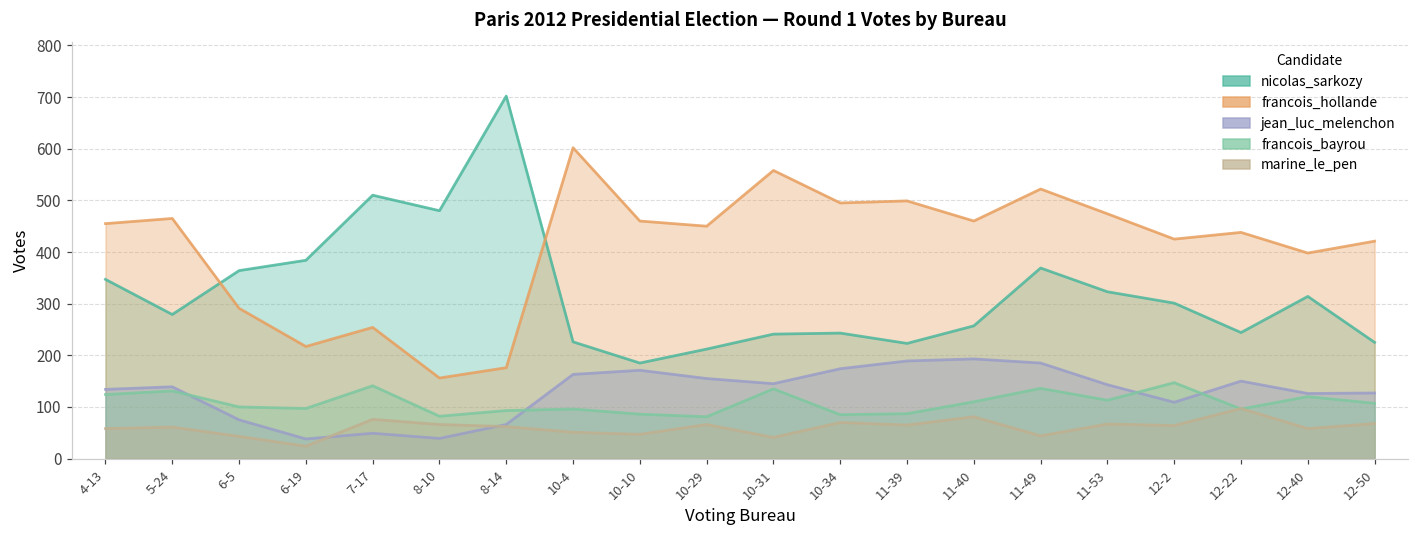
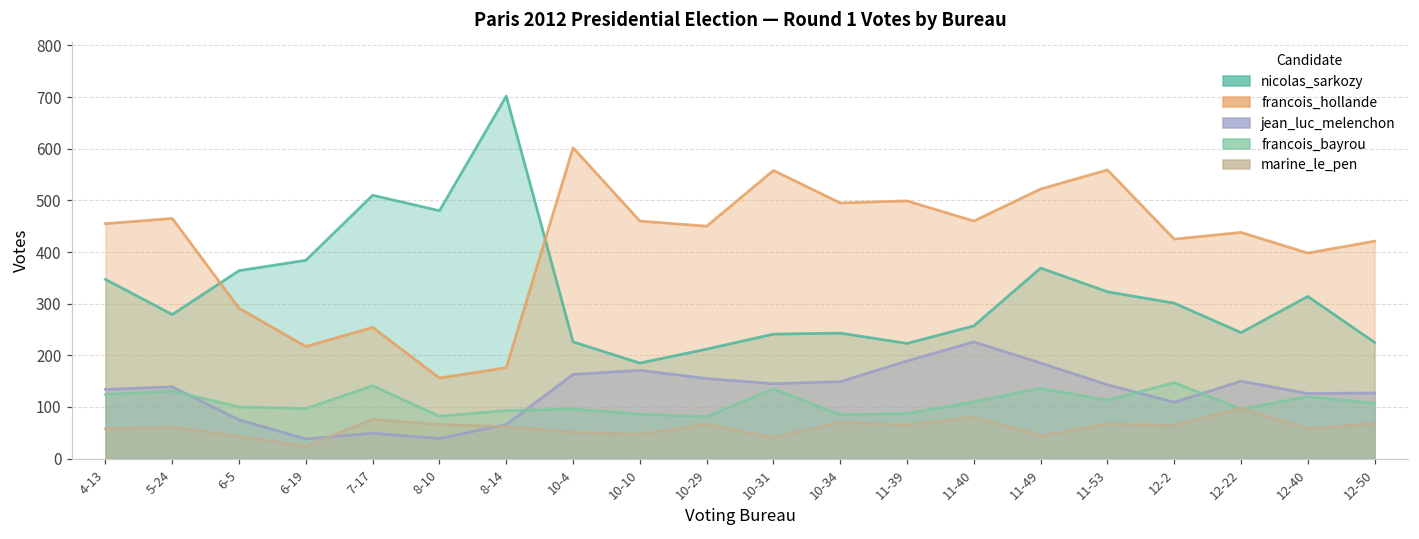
jean_luc_melenchon, 10-34: 170 -> 150
jean_luc_melenchon, 11-40: 190 -> 230
francois_hollande, 11-53: 470 -> 560
